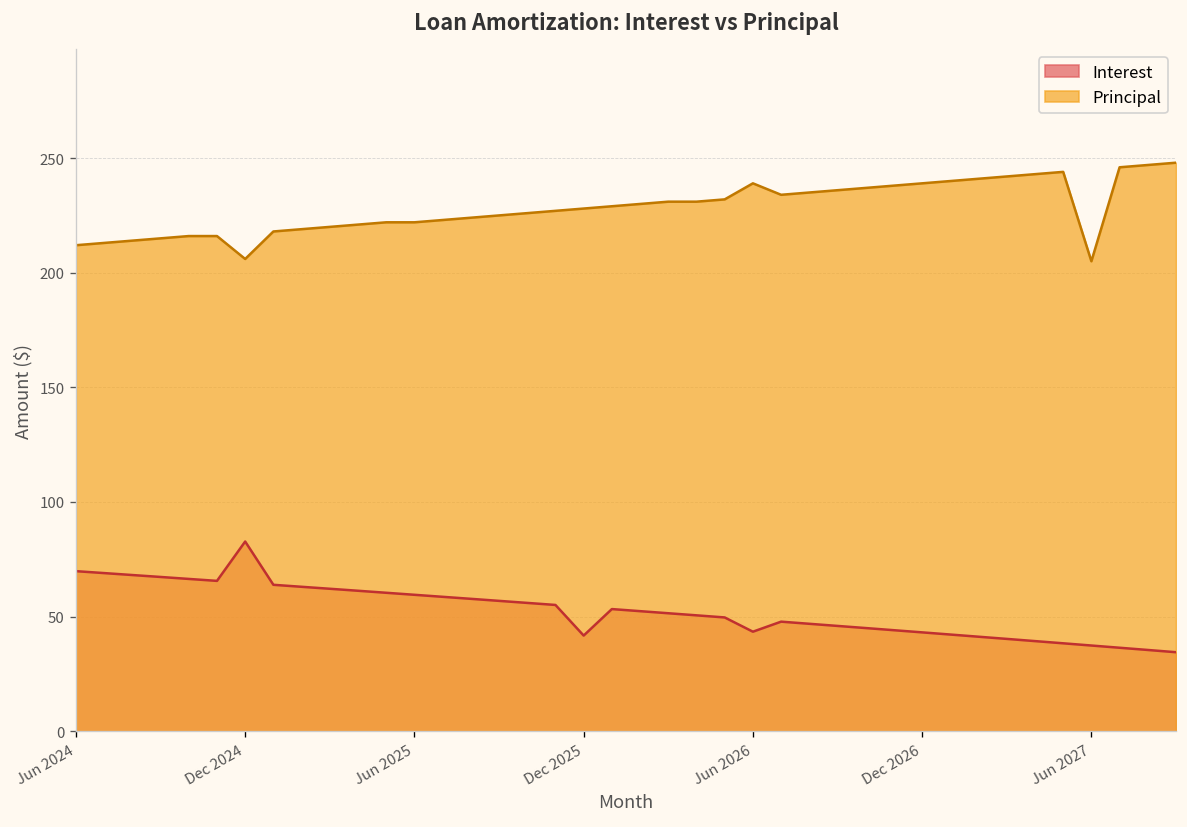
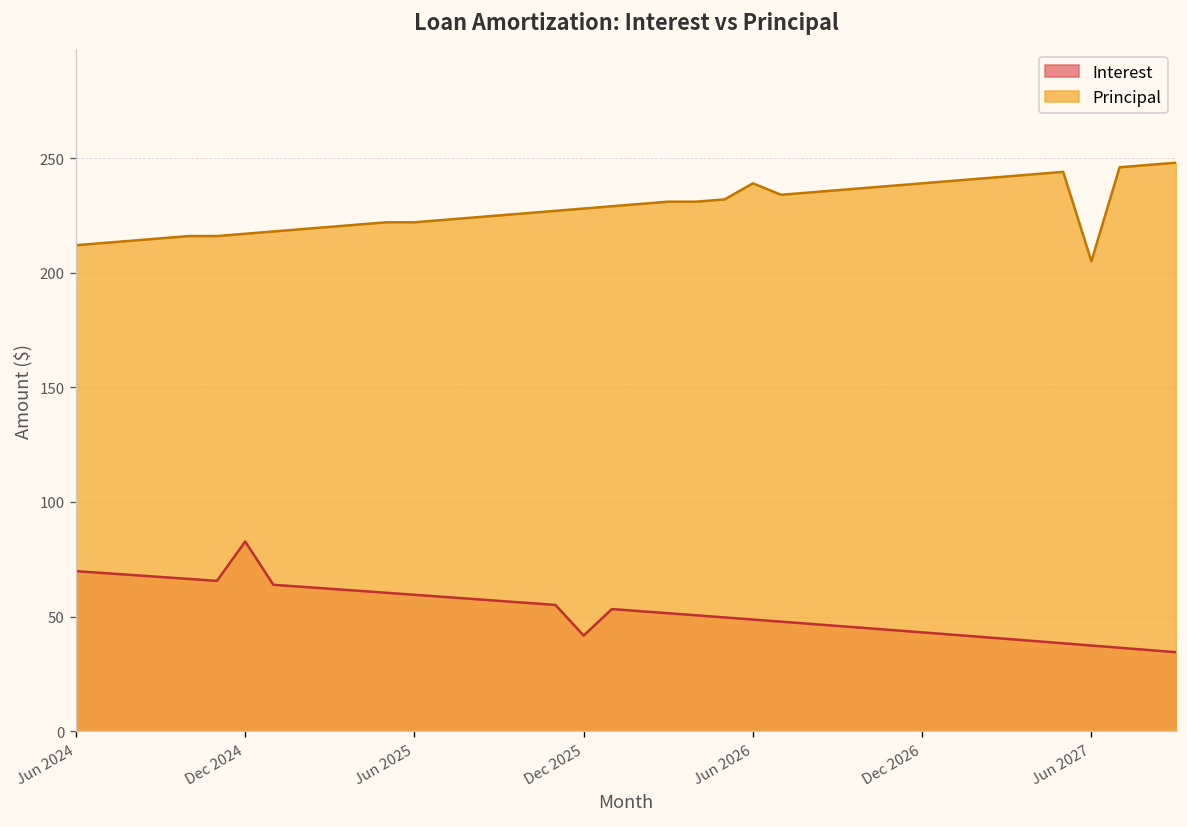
Principal, Dec 2024: 206 -> 217
Interest, Jun 2026: 43 -> 49
